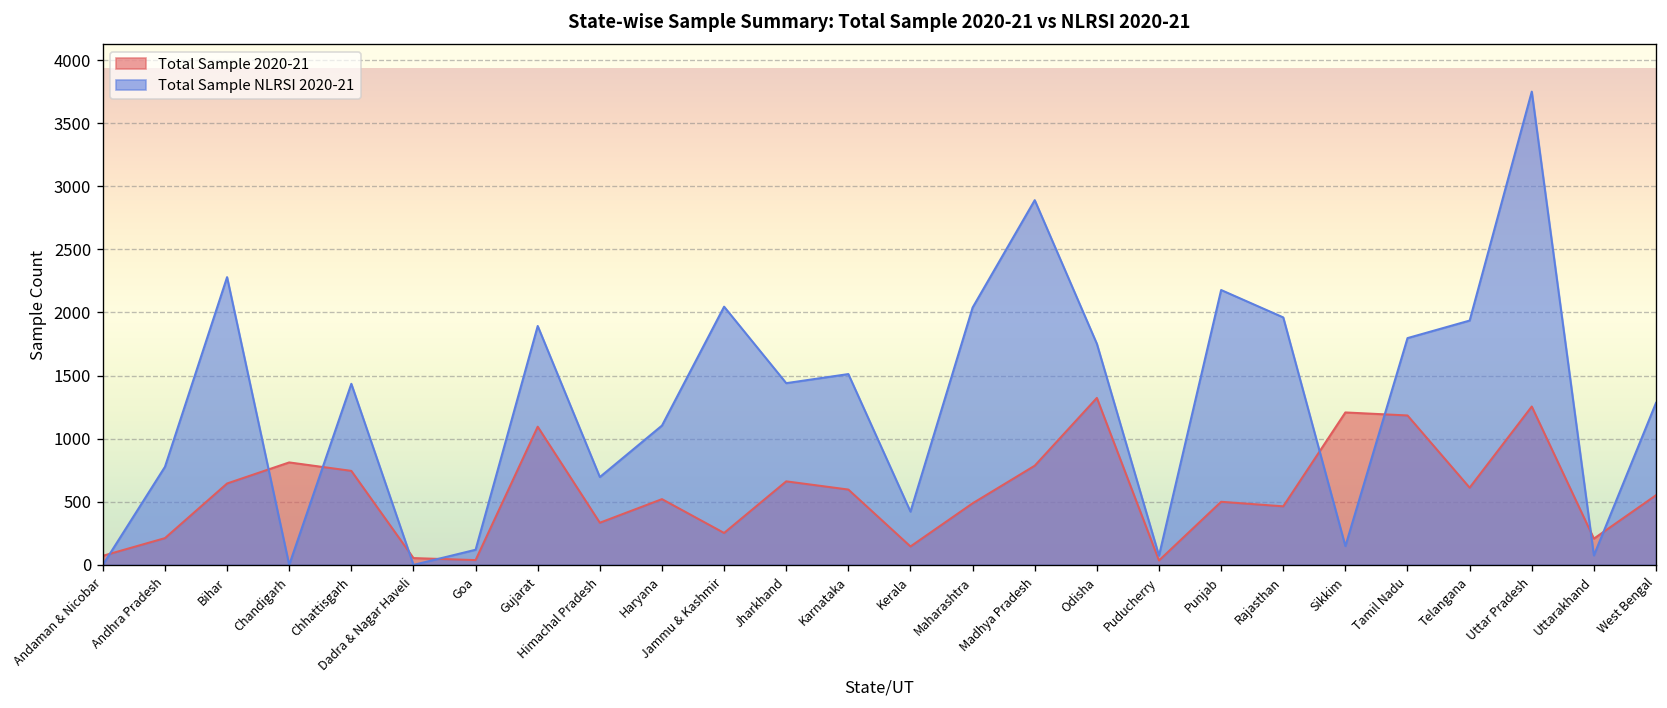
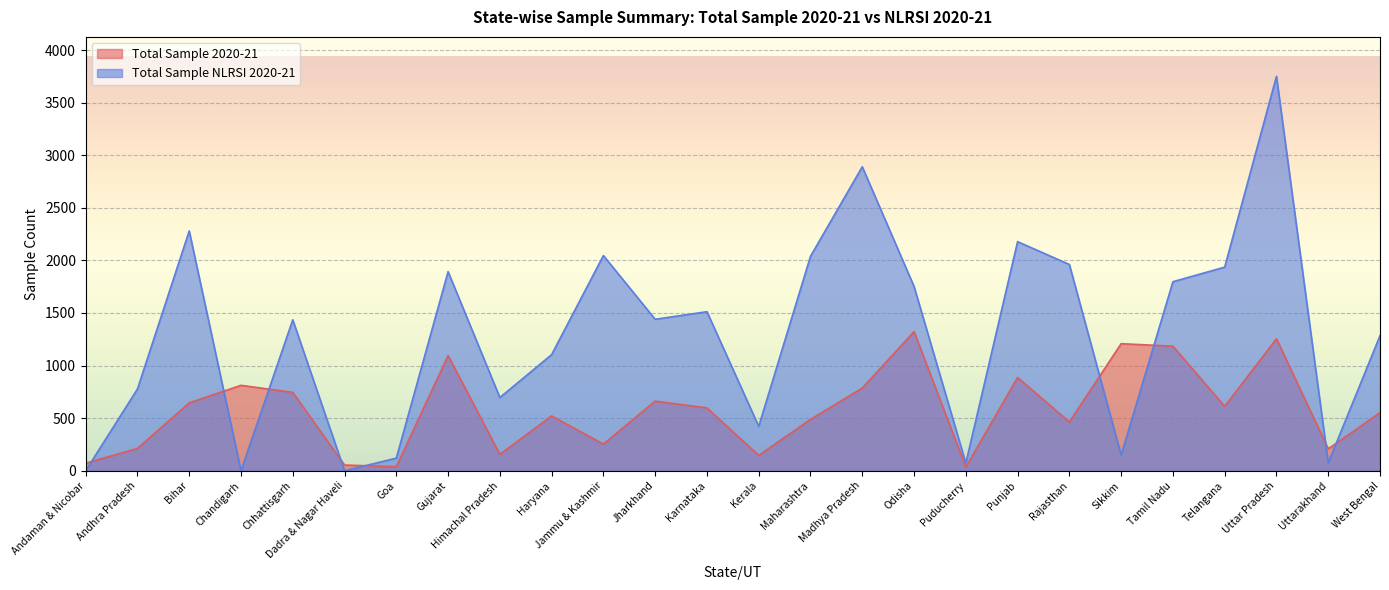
Total Sample 2020-21, Himachal Pradesh: 330 -> 160
Total Sample 2020-21, Punjab: 500 -> 890
